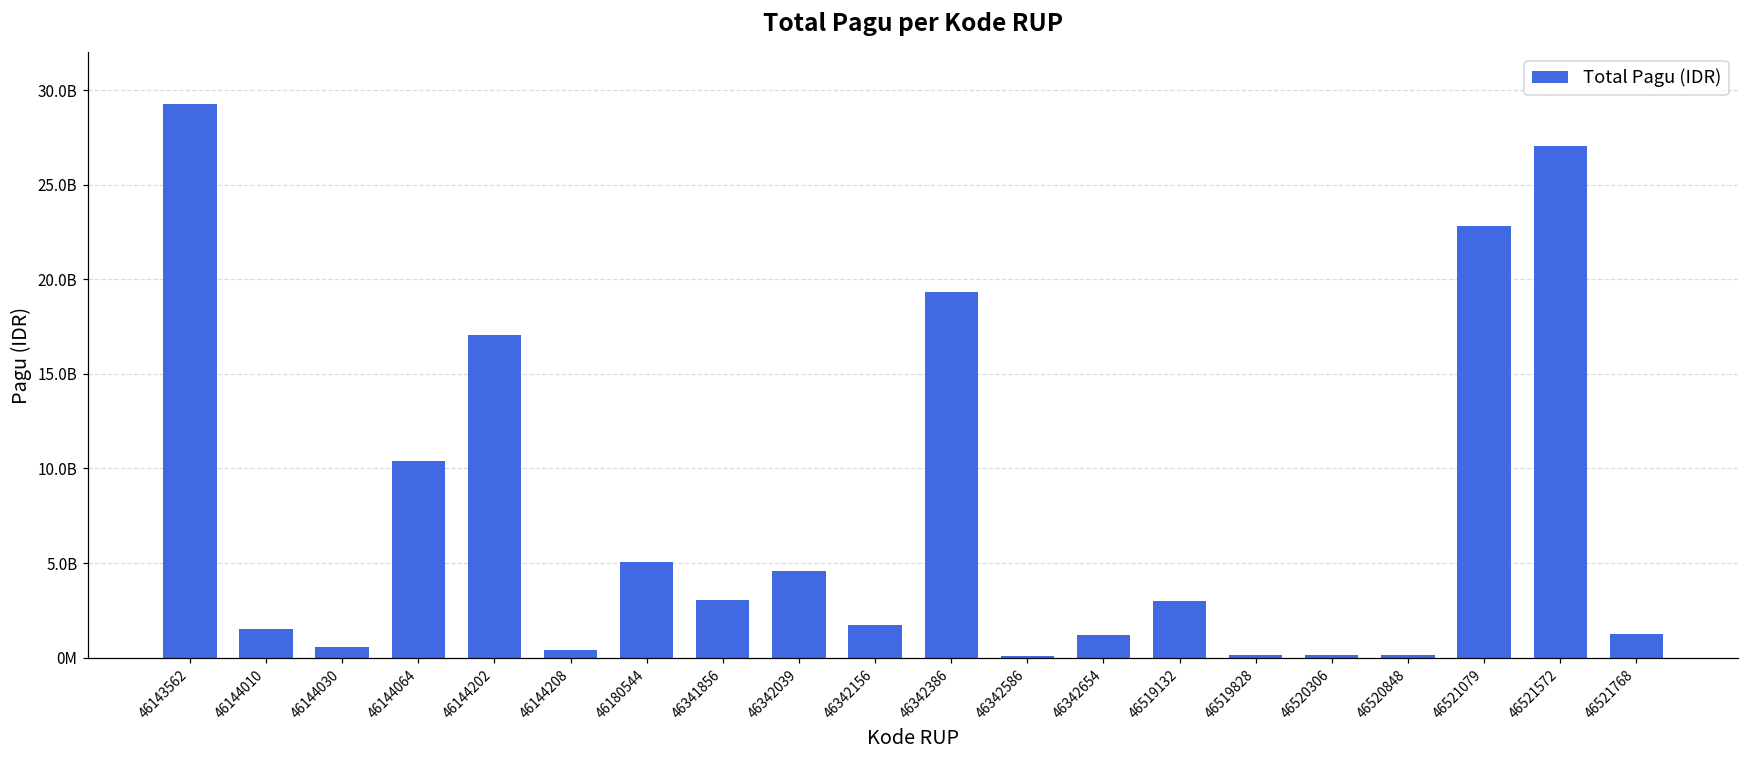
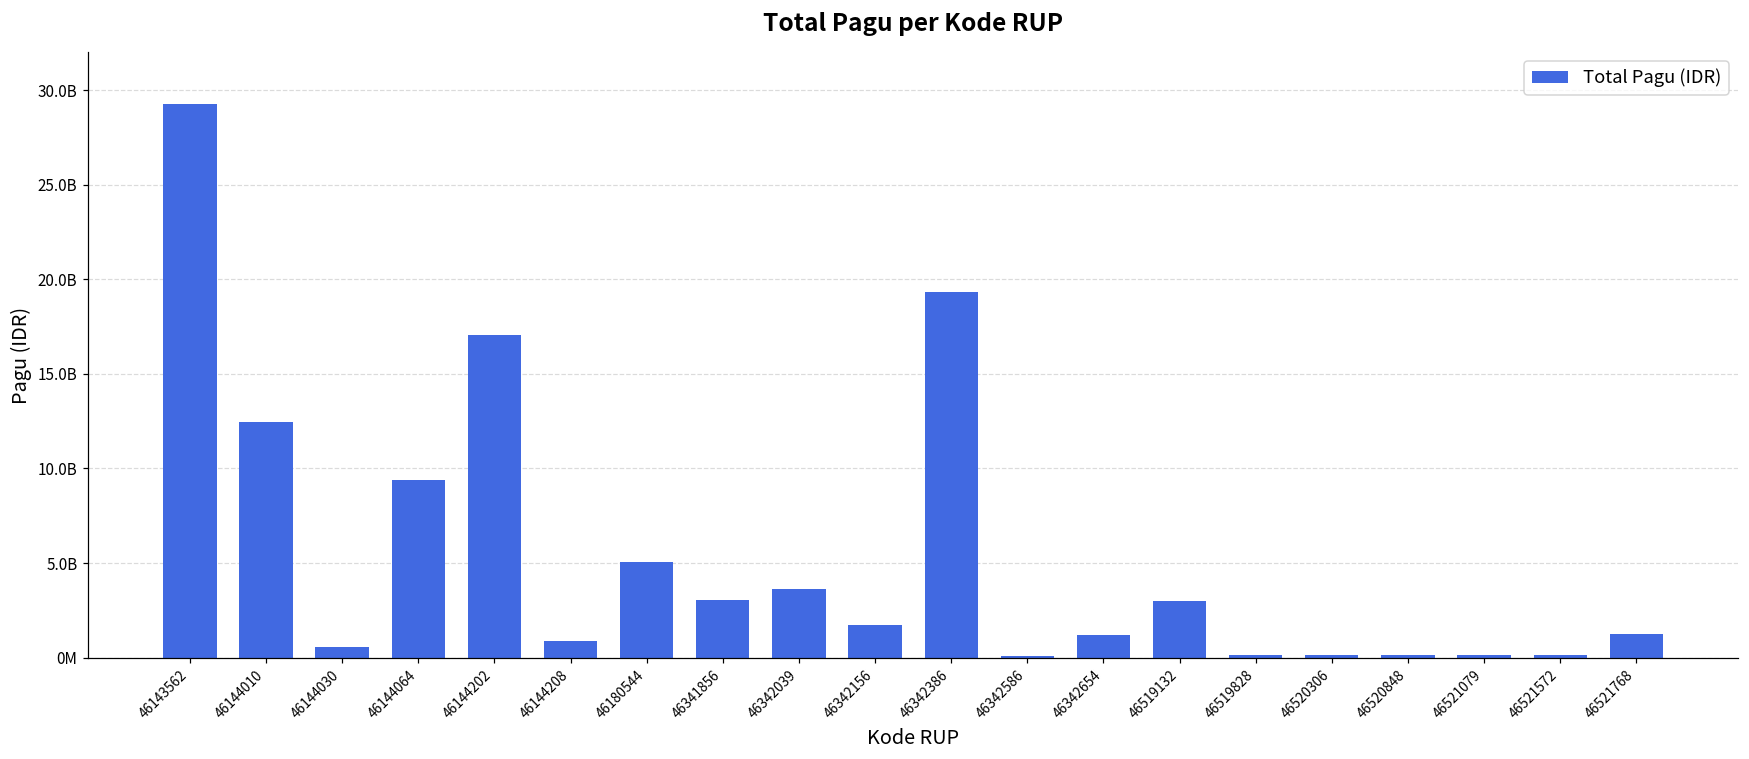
46144010: 1500000000 -> 12400000000
46144064: 10400000000 -> 9400000000
46144208: 400000000 -> 900000000
46342039: 4600000000 -> 3600000000
46521079: 22800000000 -> 200000000
46521572: 27000000000 -> 200000000
